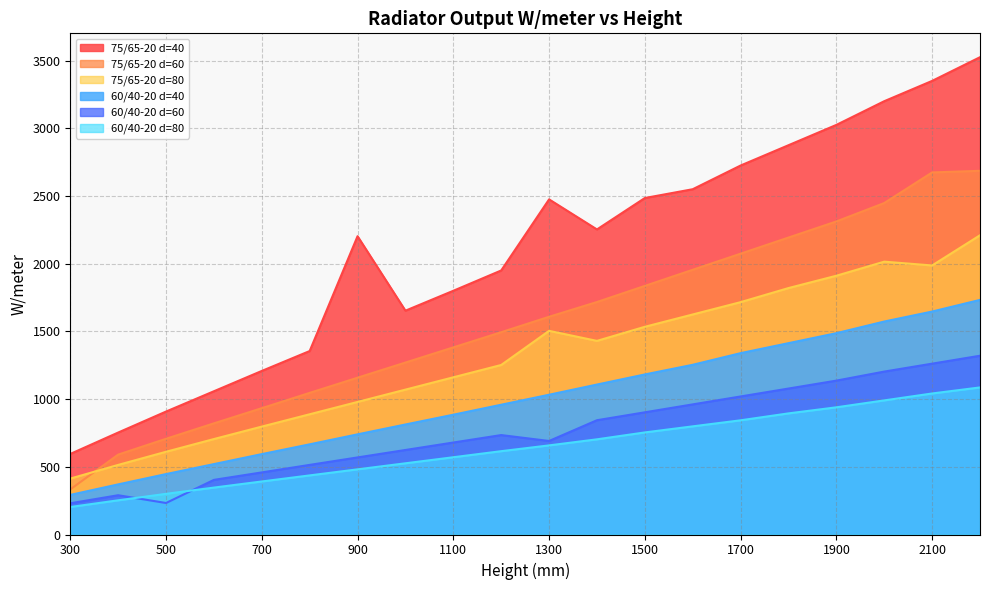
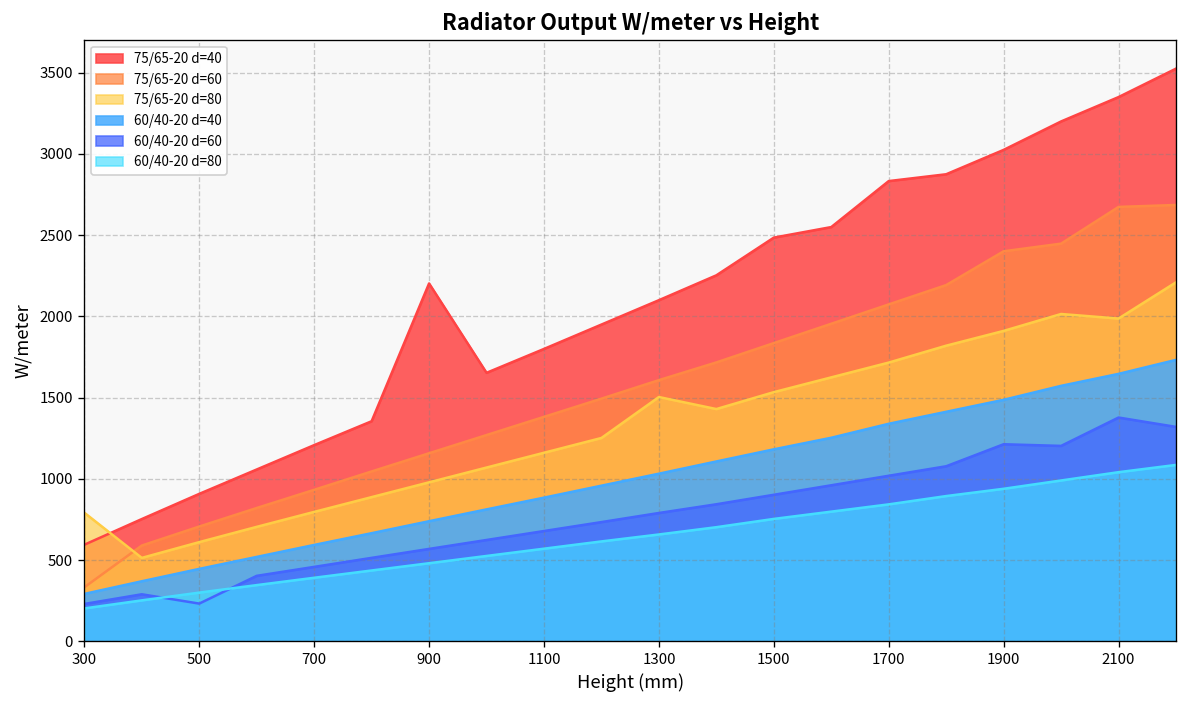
75/65-20 d=80, 300: 410 -> 790
75/65-20 d=40, 1300: 2480 -> 2100
60/40-20 d=60, 1300: 690 -> 790
75/65-20 d=40, 1700: 2730 -> 2830
75/65-20 d=60, 1900: 2310 -> 2400
60/40-20 d=60, 1900: 1140 -> 1210
60/40-20 d=60, 2100: 1260 -> 1380
